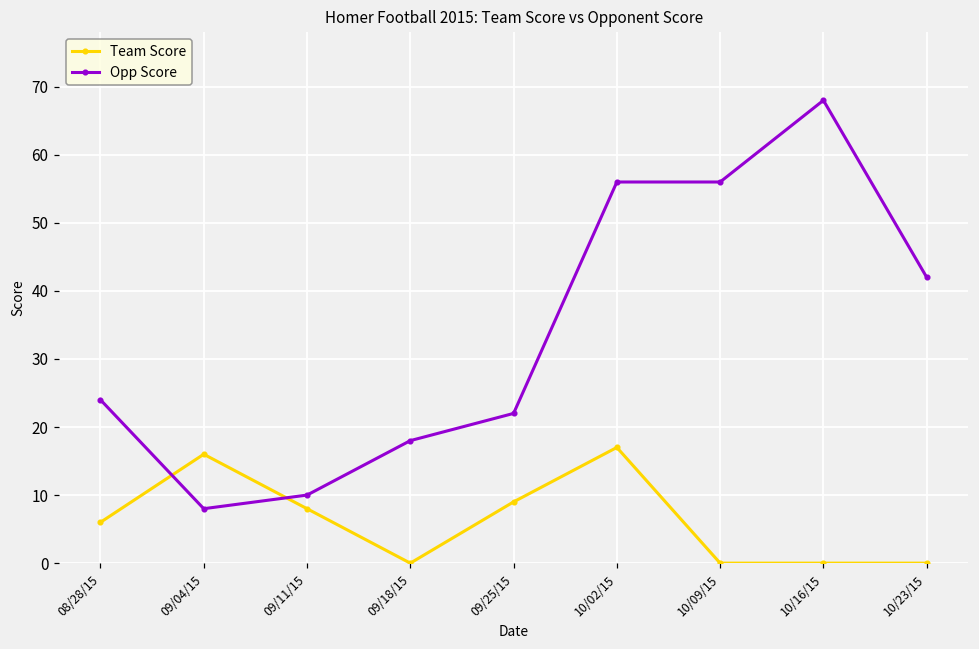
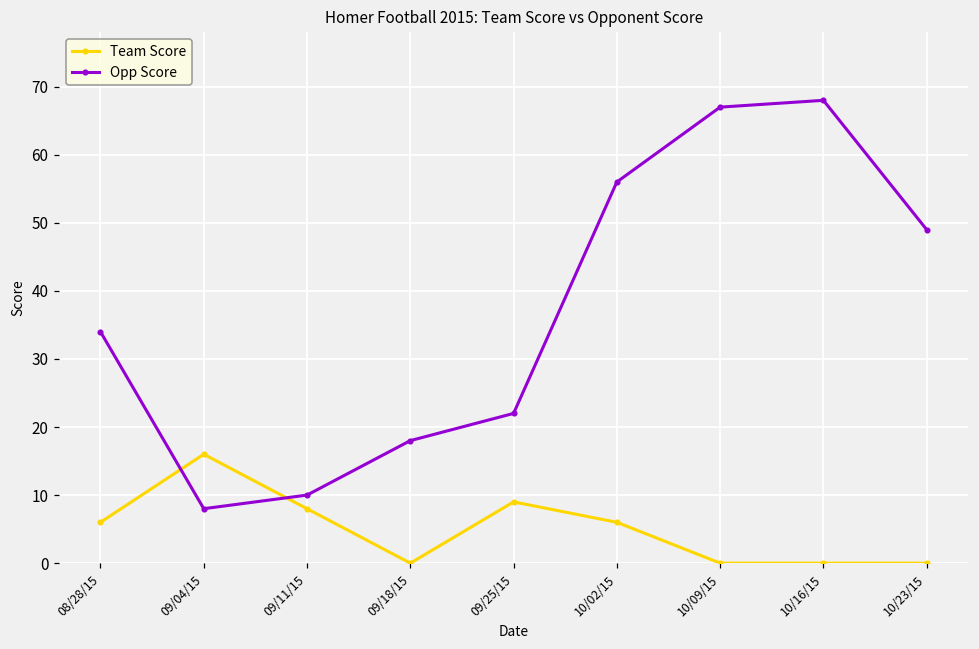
Opp Score, 08/28/15: 24 -> 34
Team Score, 10/02/15: 17 -> 6
Opp Score, 10/09/15: 56 -> 67
Opp Score, 10/23/15: 42 -> 49
